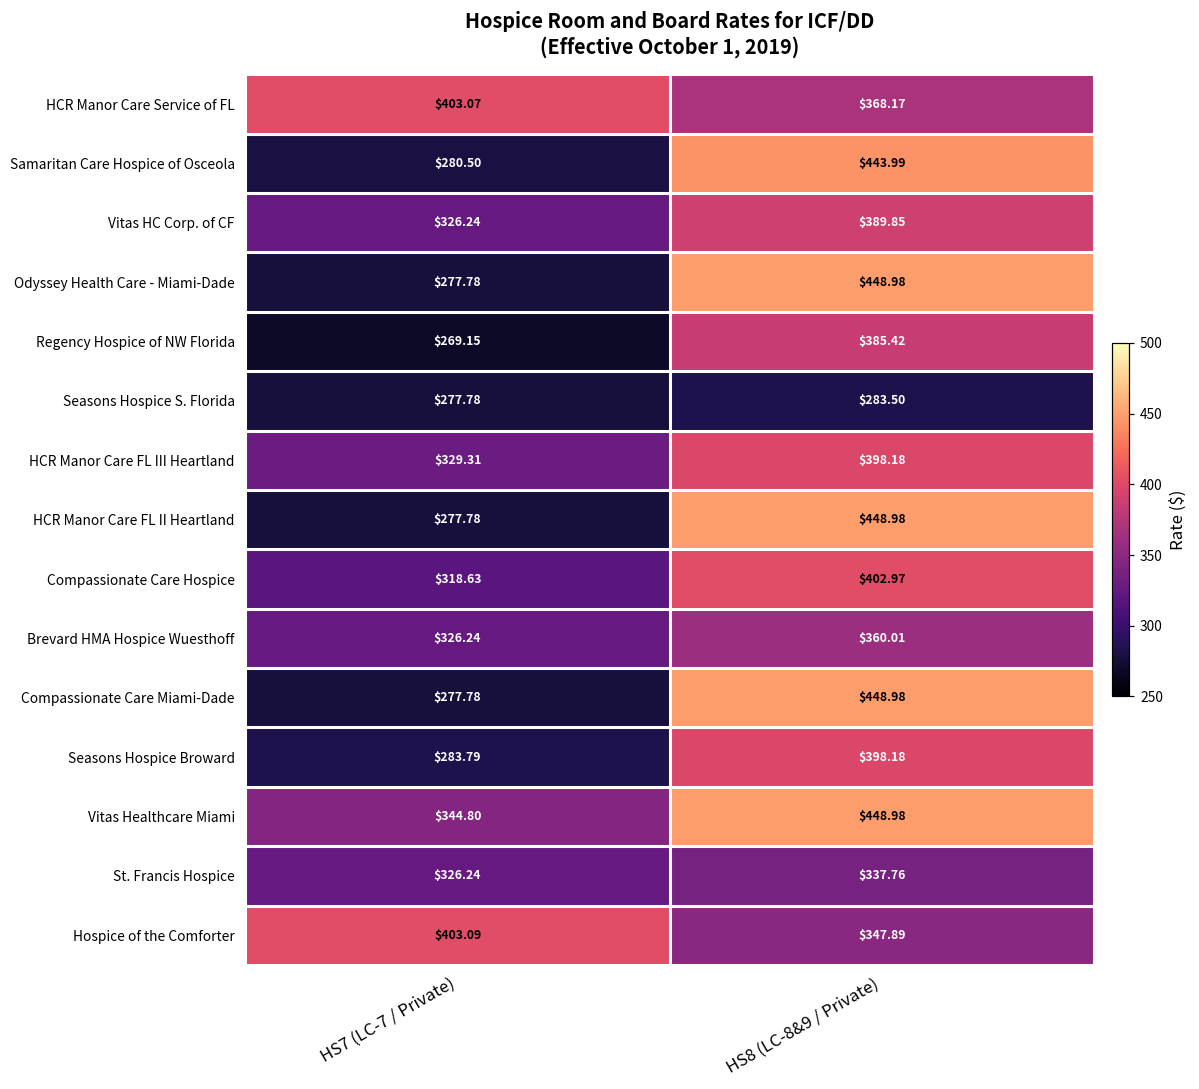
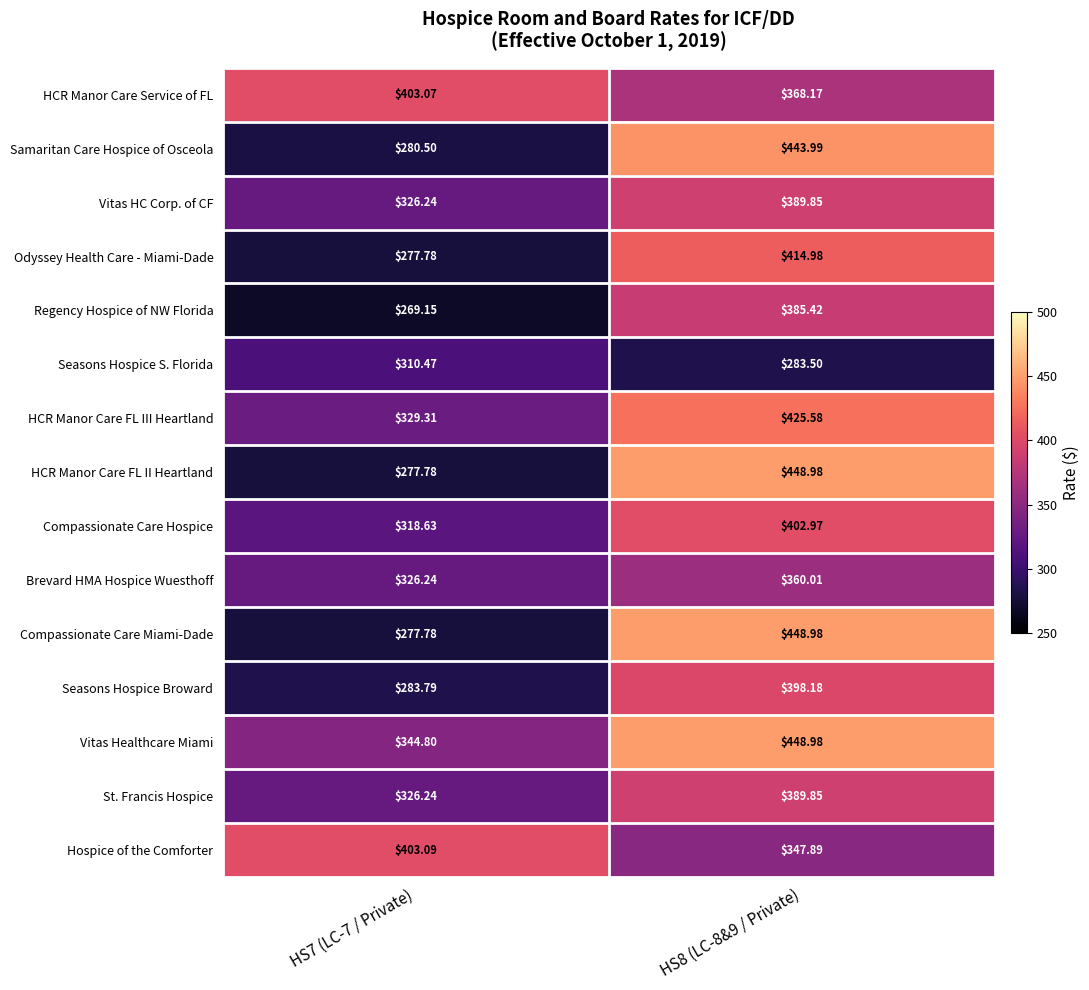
Odyssey Health Care - Miami-Dade, HS8 (LC-8&9 / Private): $448.98 -> $414.98
Seasons Hospice S. Florida, HS7 (LC-7 / Private): $277.78 -> $310.47
HCR Manor Care FL III Heartland, HS8 (LC-8&9 / Private): $398.18 -> $425.58
St. Francis Hospice, HS8 (LC-8&9 / Private): $337.76 -> $389.85
